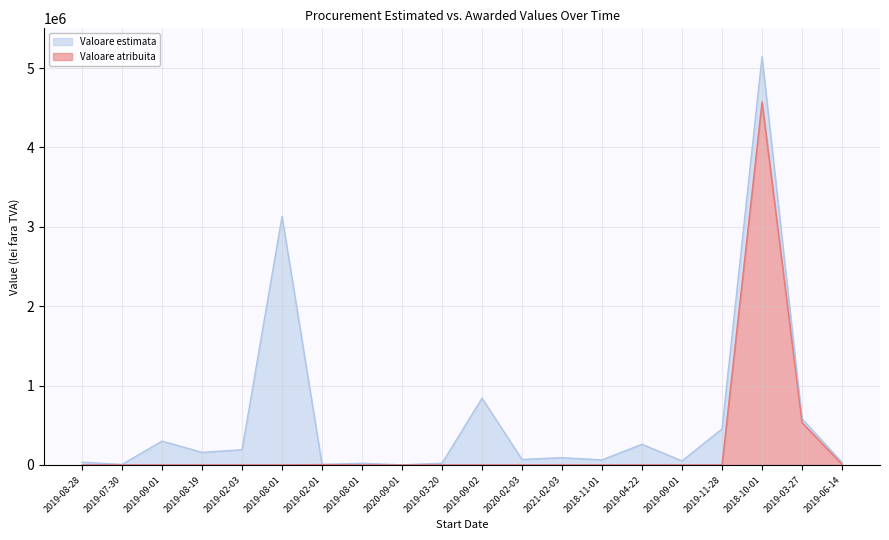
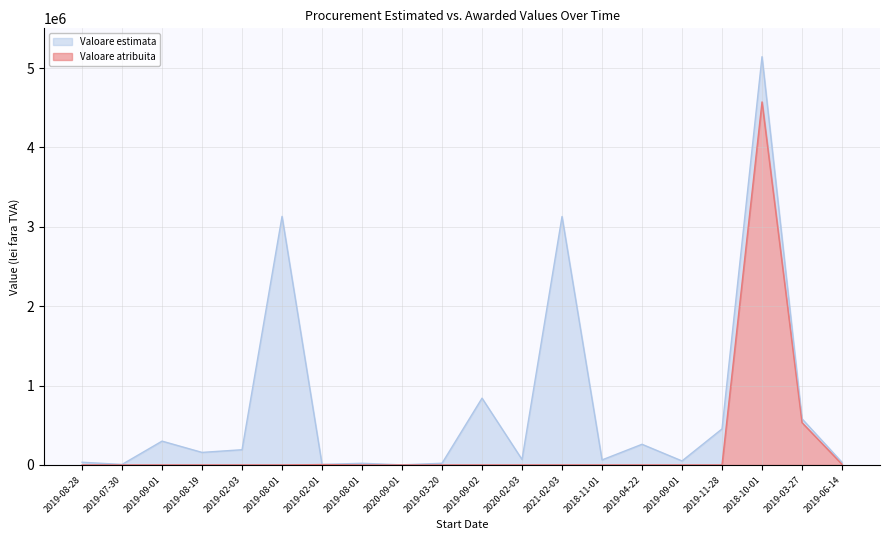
Valoare estimata, 2021-02-03: 100000 -> 3100000
